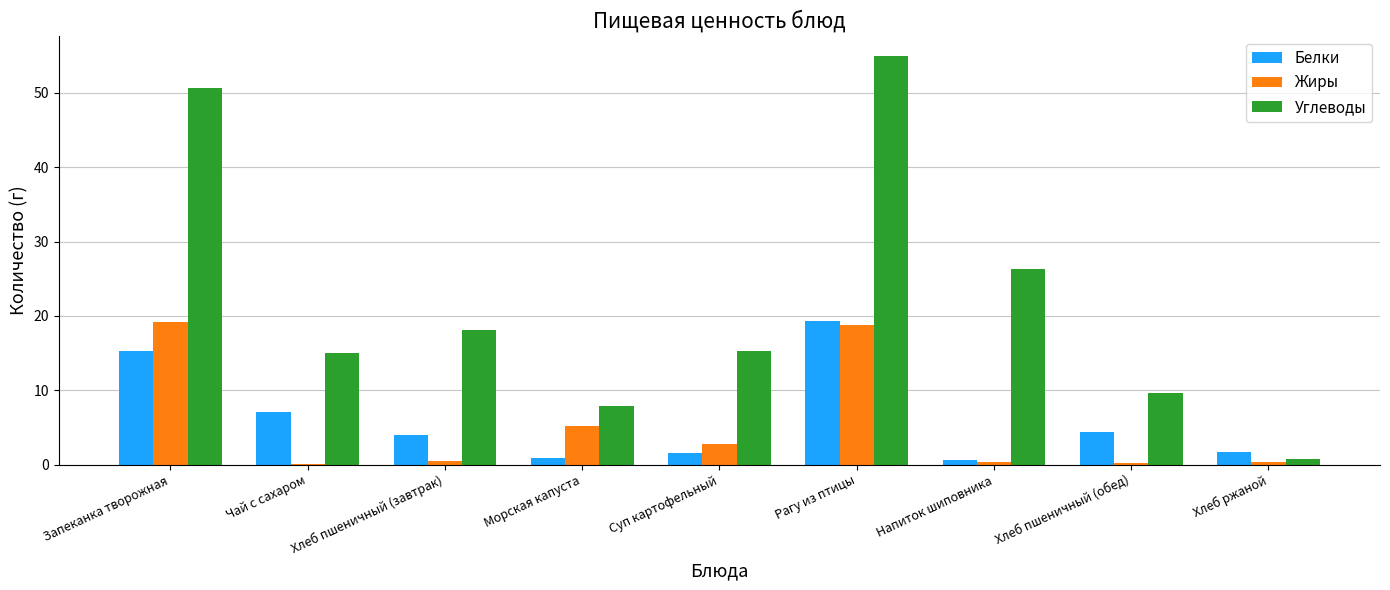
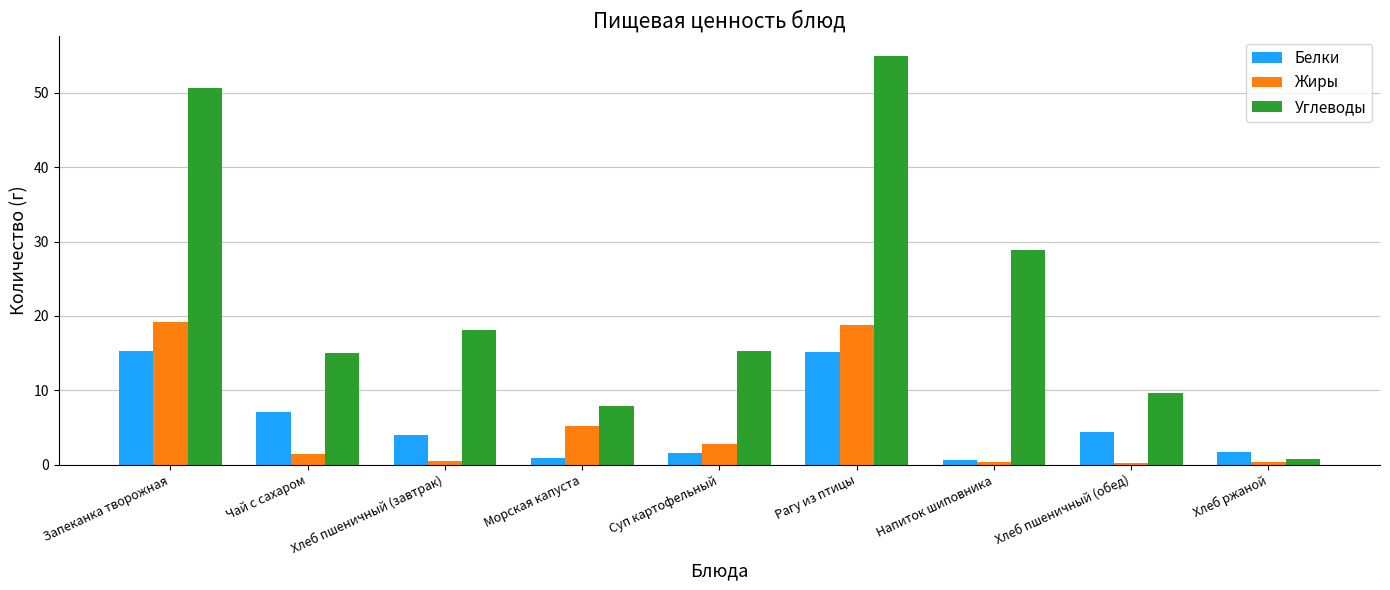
Жиры, Чай с сахаром: 0 -> 1
Белки, Рагу из птицы: 19 -> 15
Углеводы, Напиток шиповника: 26 -> 29
